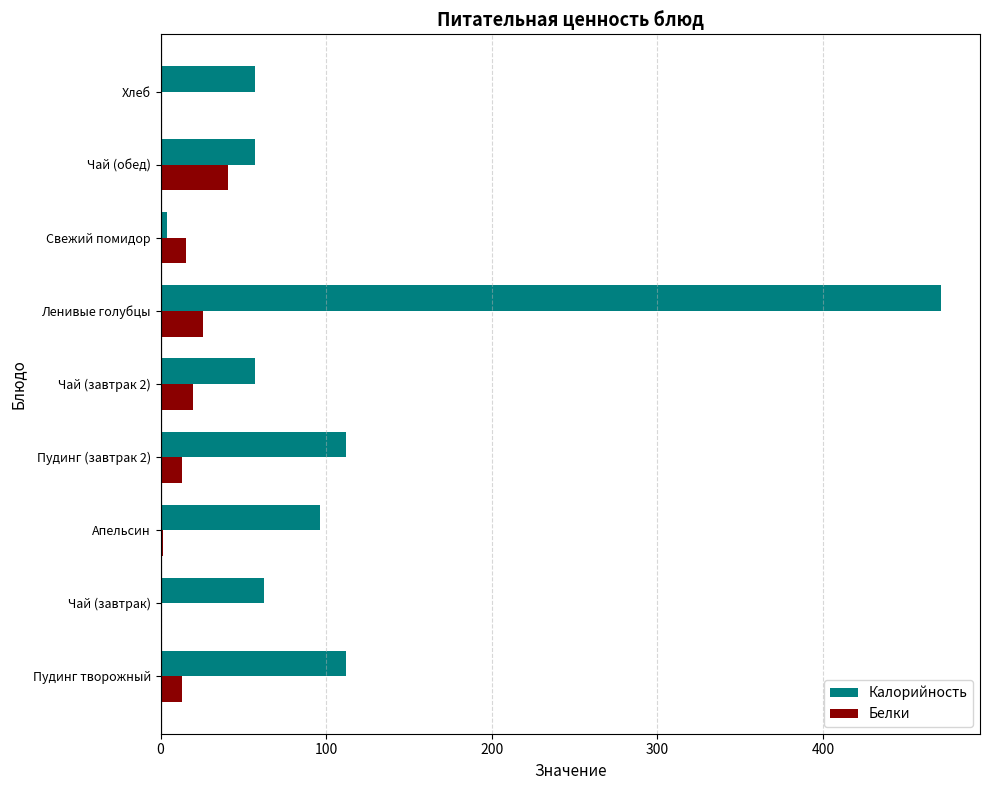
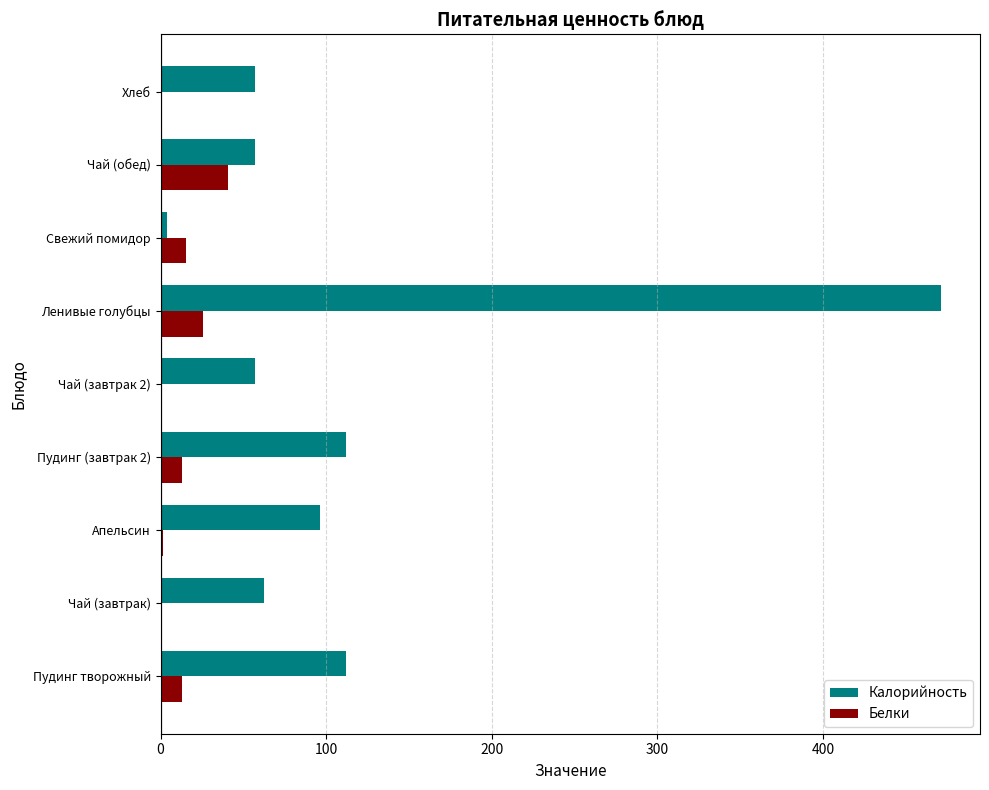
Белки, Чай (завтрак 2): 20 -> 0
